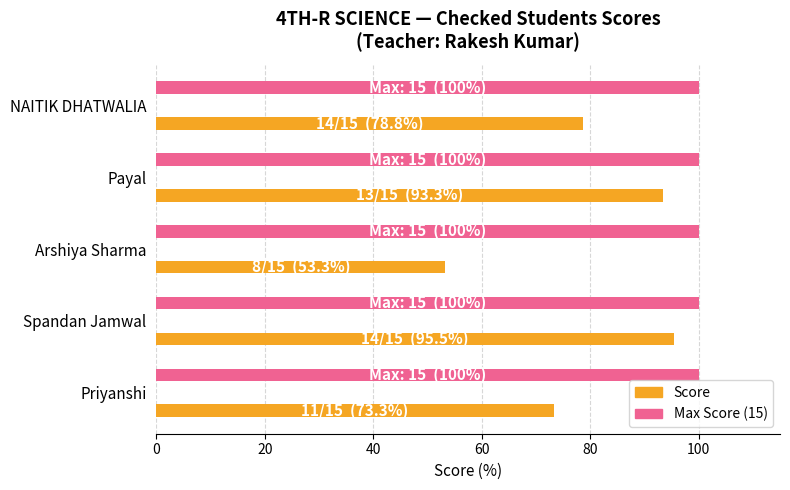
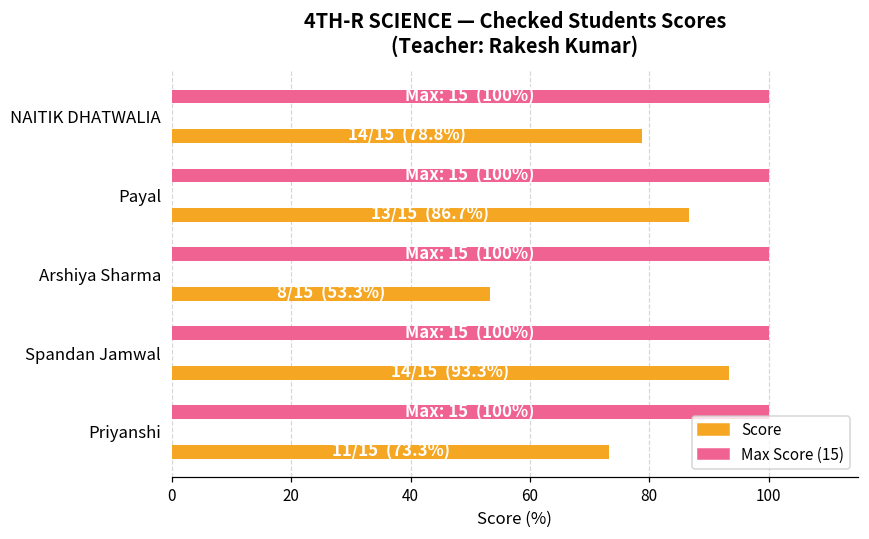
Score, Payal: (93.3%) -> (86.7%)
Score, Spandan Jamwal: (95.5%) -> (93.3%)
